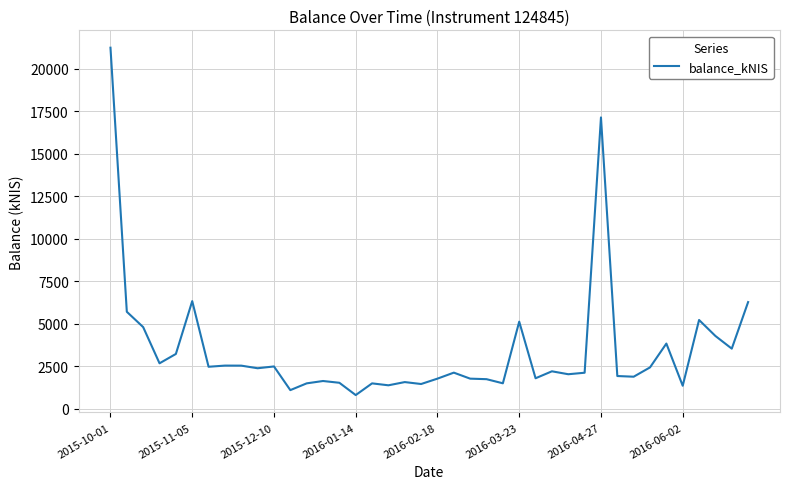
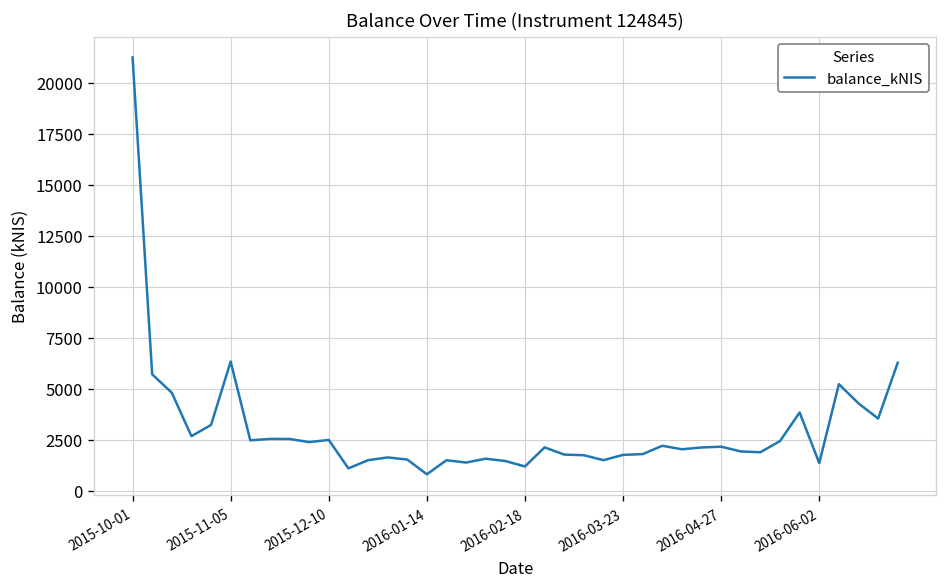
2016-02-18: 1800 -> 1200
2016-03-23: 5100 -> 1800
2016-04-27: 17100 -> 2200
